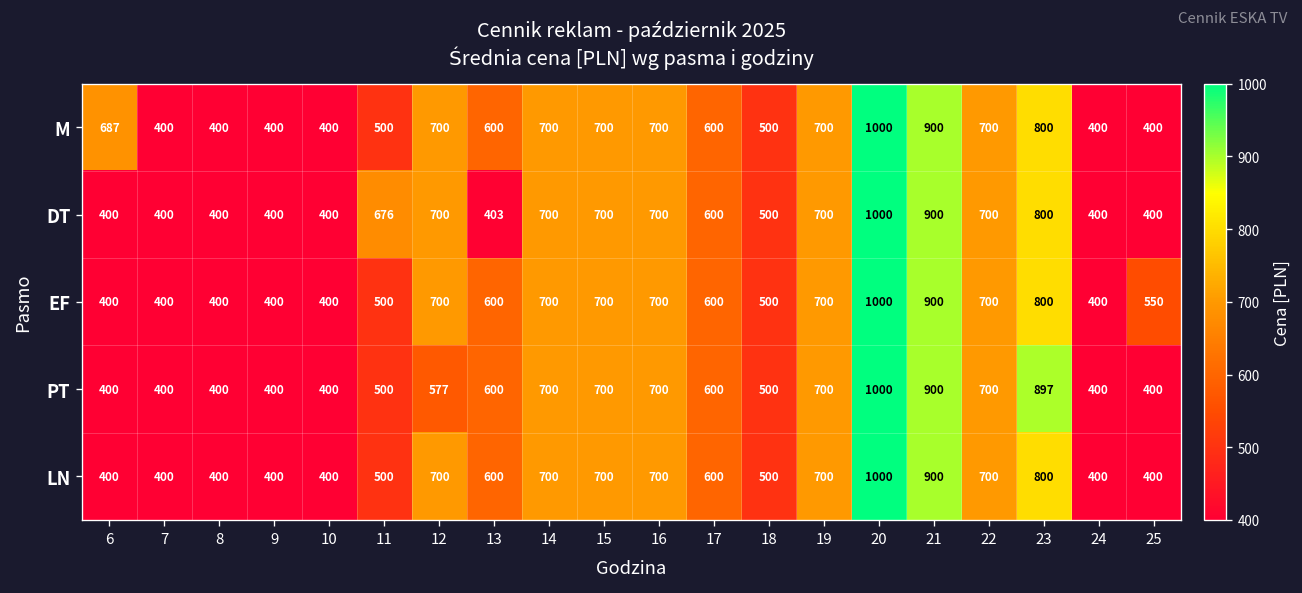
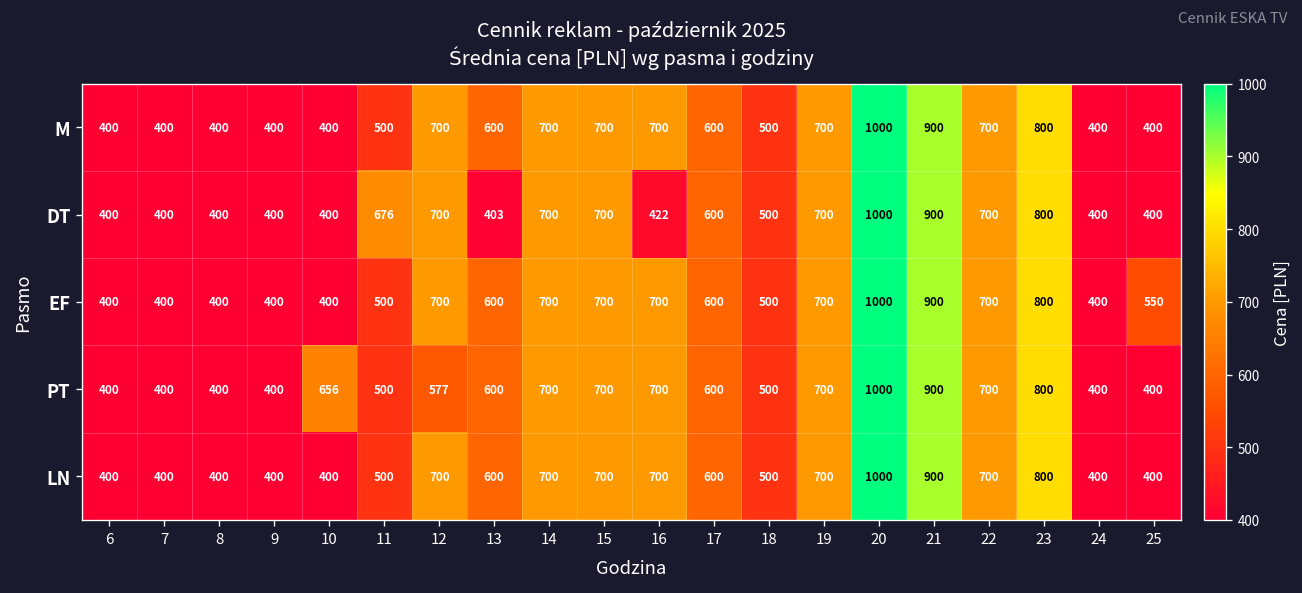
M, 6: 687 -> 400
DT, 16: 700 -> 422
PT, 10: 400 -> 656
PT, 23: 897 -> 800
